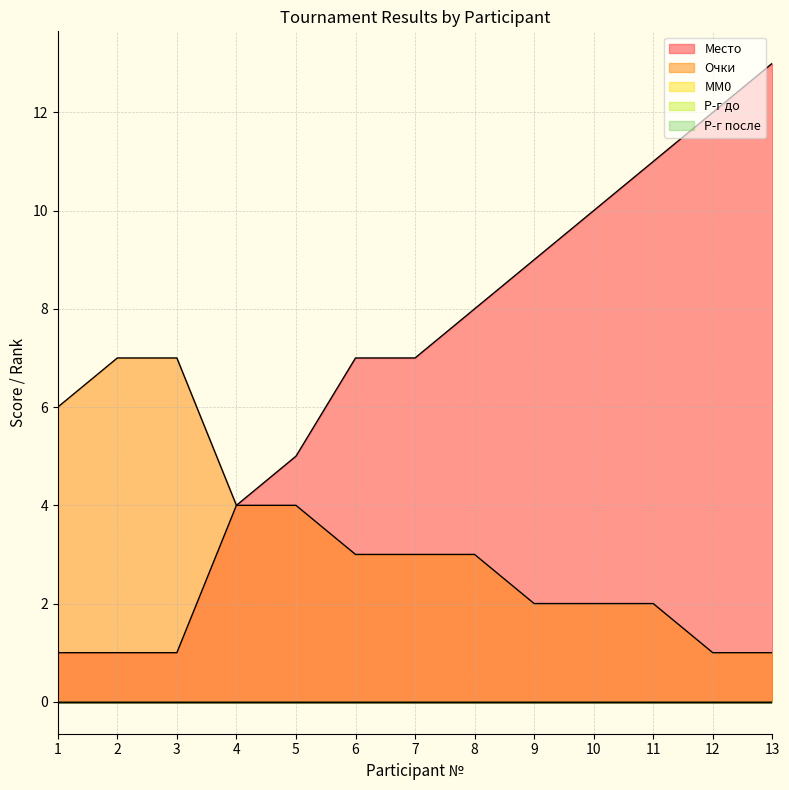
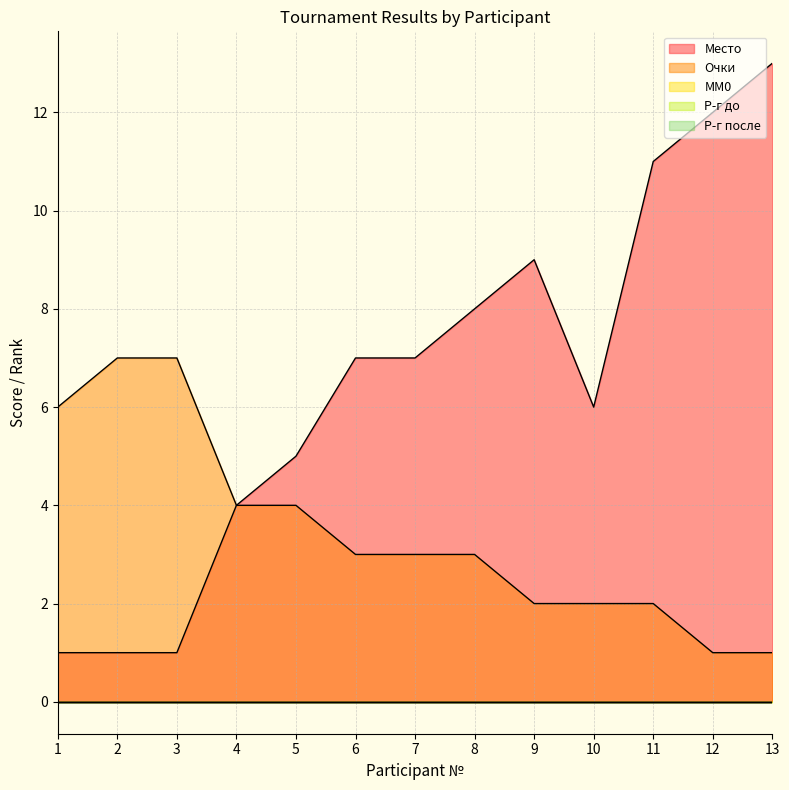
Место, 10: 10 -> 6
